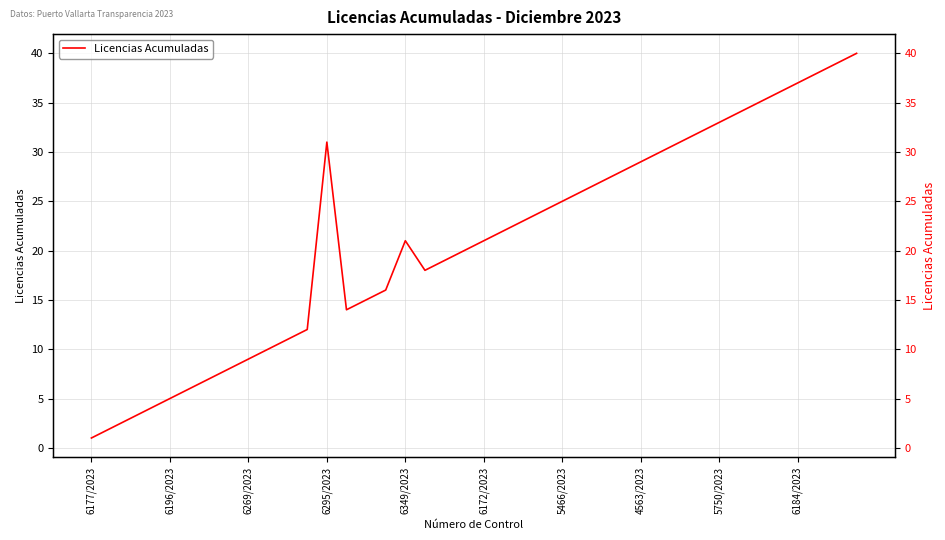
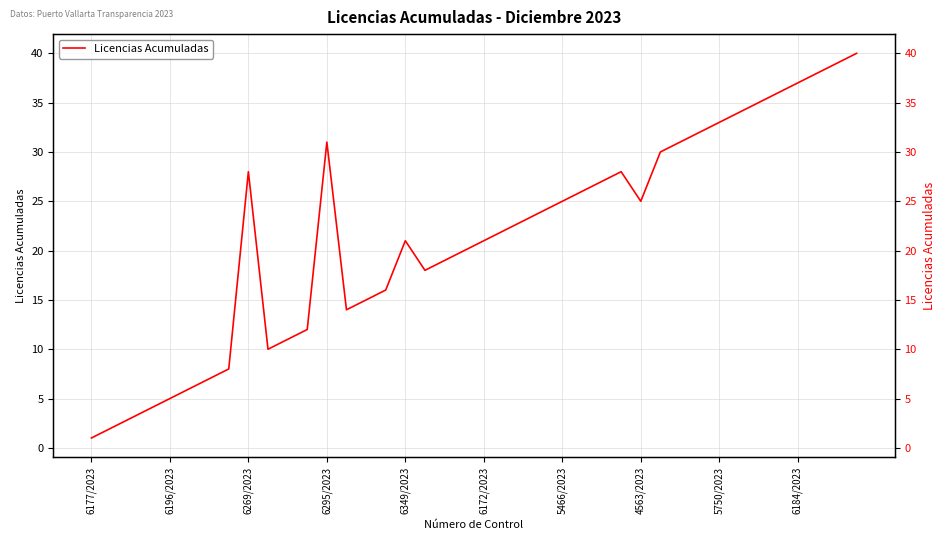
6269/2023: 9 -> 28
4563/2023: 29 -> 25
